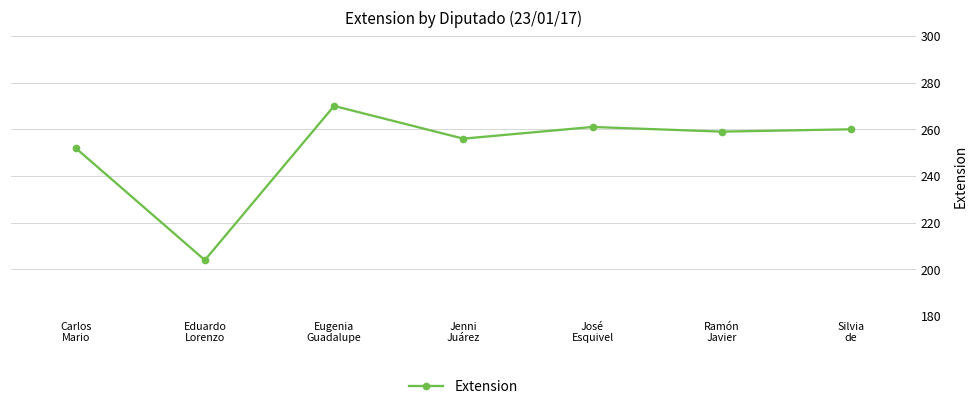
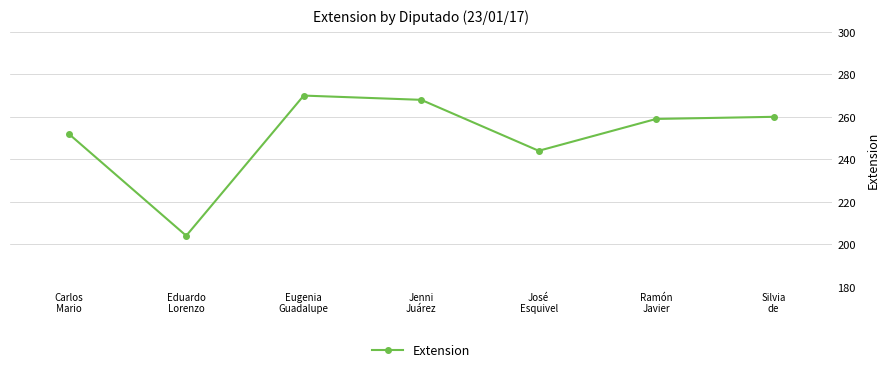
Jenni Juárez: 256 -> 268
José Esquivel: 261 -> 244
